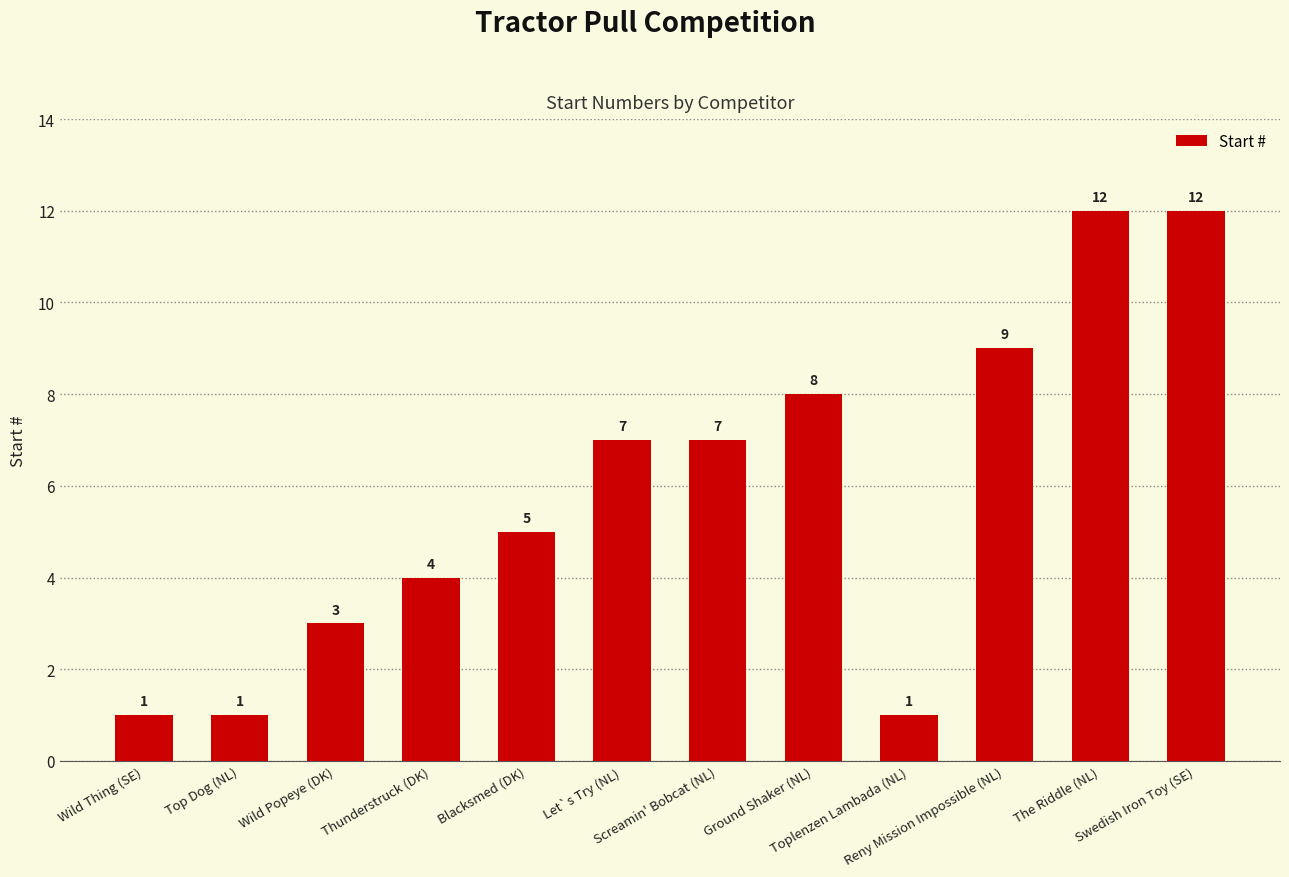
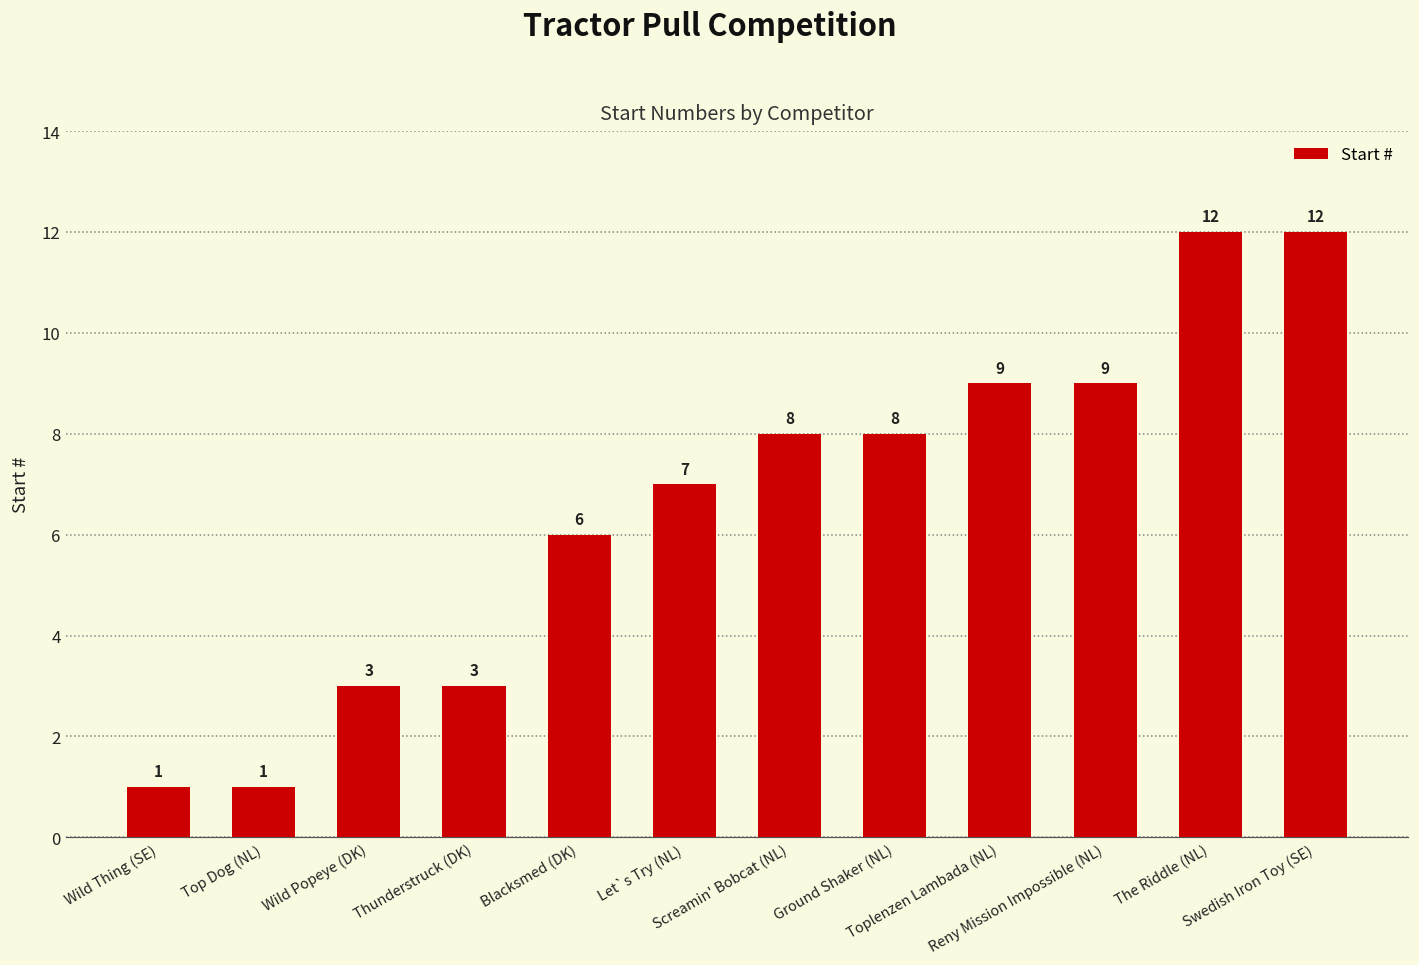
Thunderstruck (DK): 4 -> 3
Blacksmed (DK): 5 -> 6
Screamin' Bobcat (NL): 7 -> 8
Toplenzen Lambada (NL): 1 -> 9
